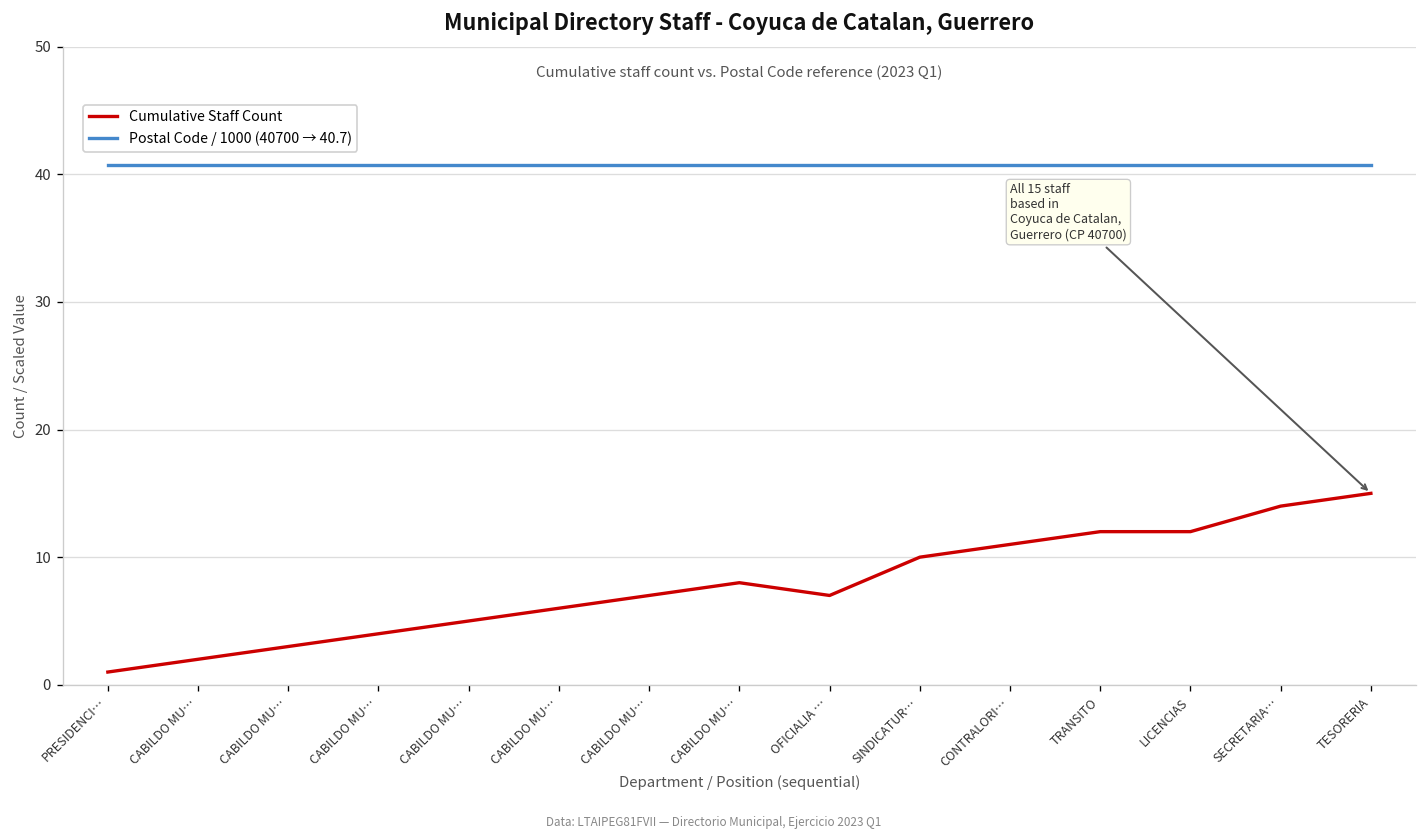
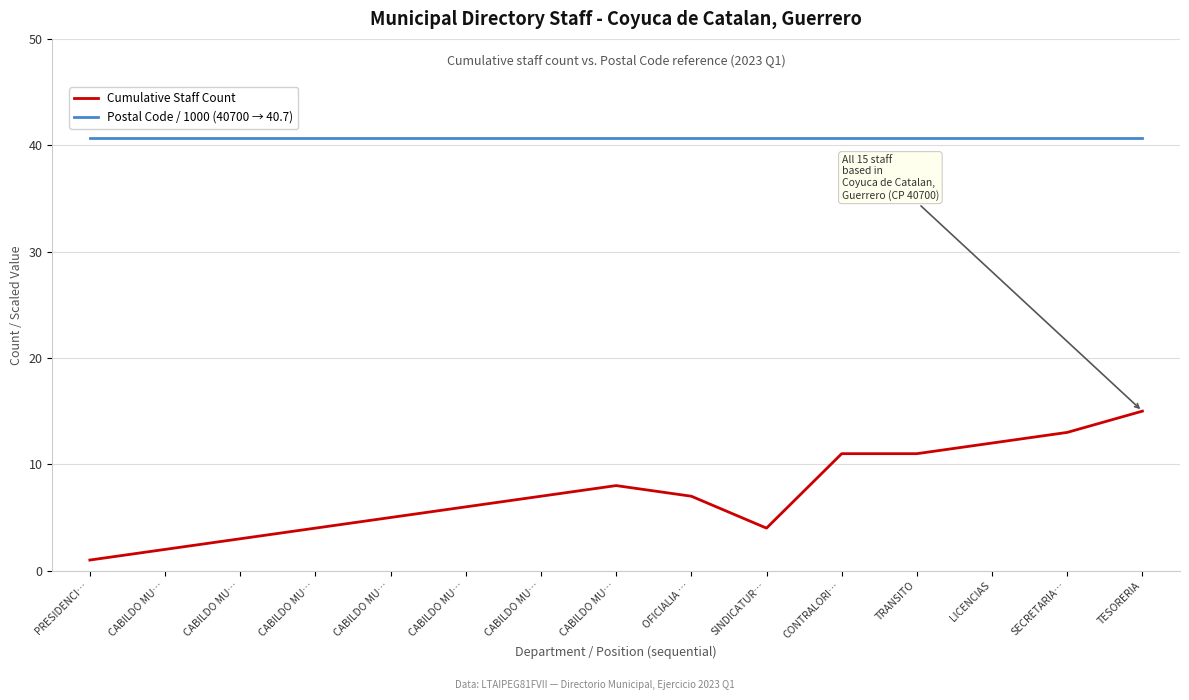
Cumulative Staff Count, SINDICATUR…: 10 -> 4
Cumulative Staff Count, TRANSITO: 12 -> 11
Cumulative Staff Count, SECRETARIA…: 14 -> 13
